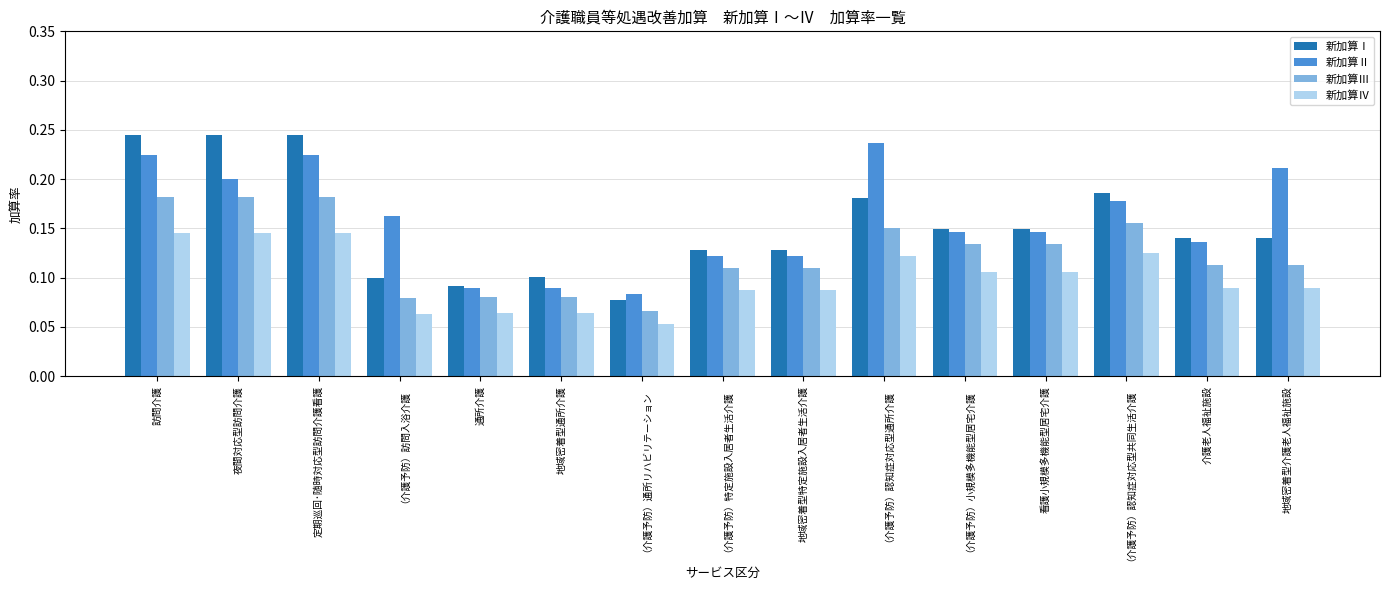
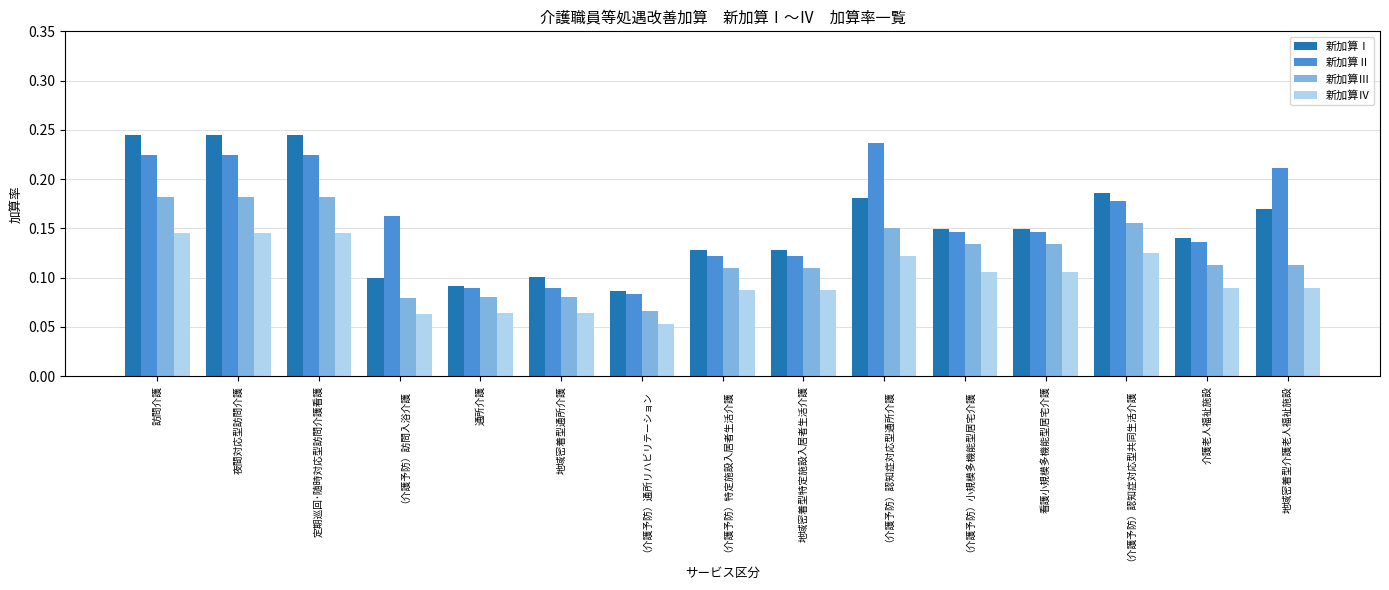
新加算Ⅱ, 夜間対応型訪問介護: 0.20 -> 0.22
新加算Ⅰ, （介護予防）通所リハビリテーション: 0.08 -> 0.09
新加算Ⅰ, 地域密着型介護老人福祉施設: 0.14 -> 0.17
